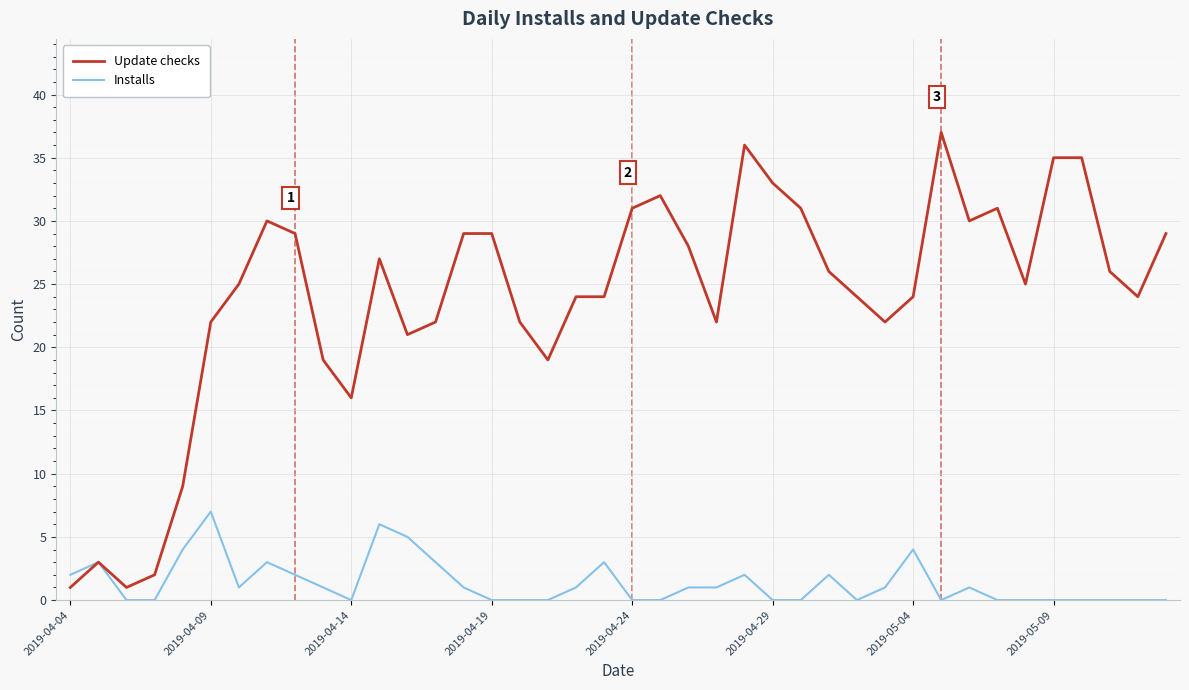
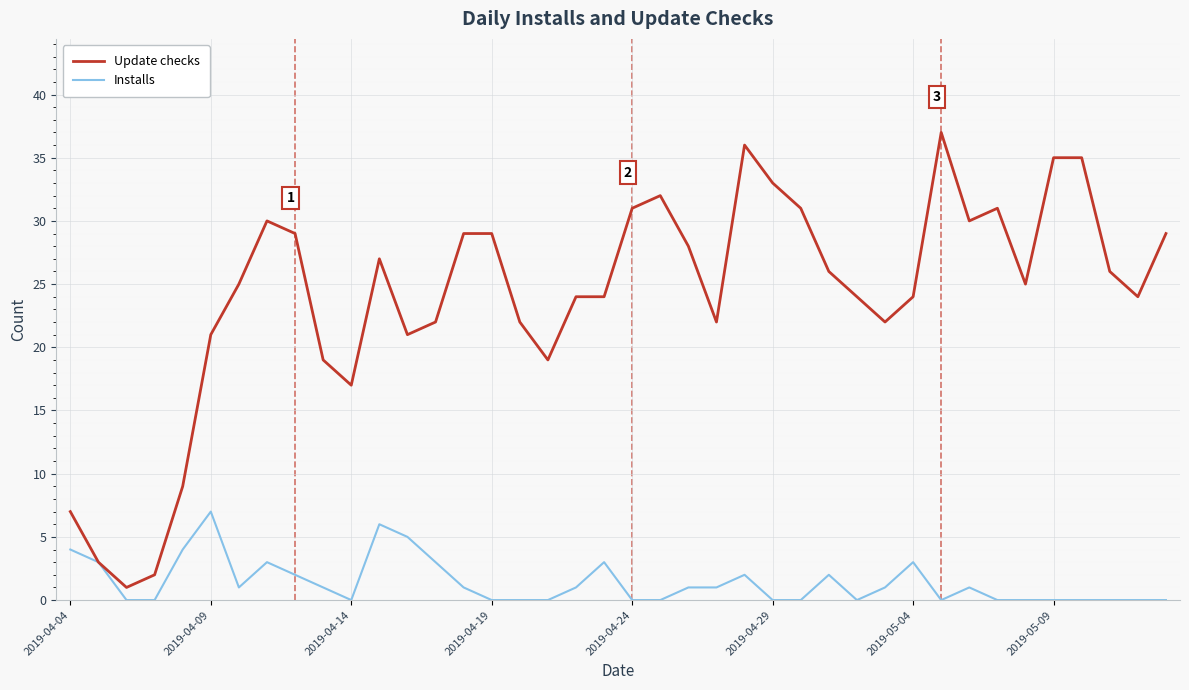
Update checks, 2019-04-04: 1 -> 7
Installs, 2019-04-04: 2 -> 4
Update checks, 2019-04-09: 22 -> 21
Update checks, 2019-04-14: 16 -> 17
Installs, 2019-05-04: 4 -> 3
